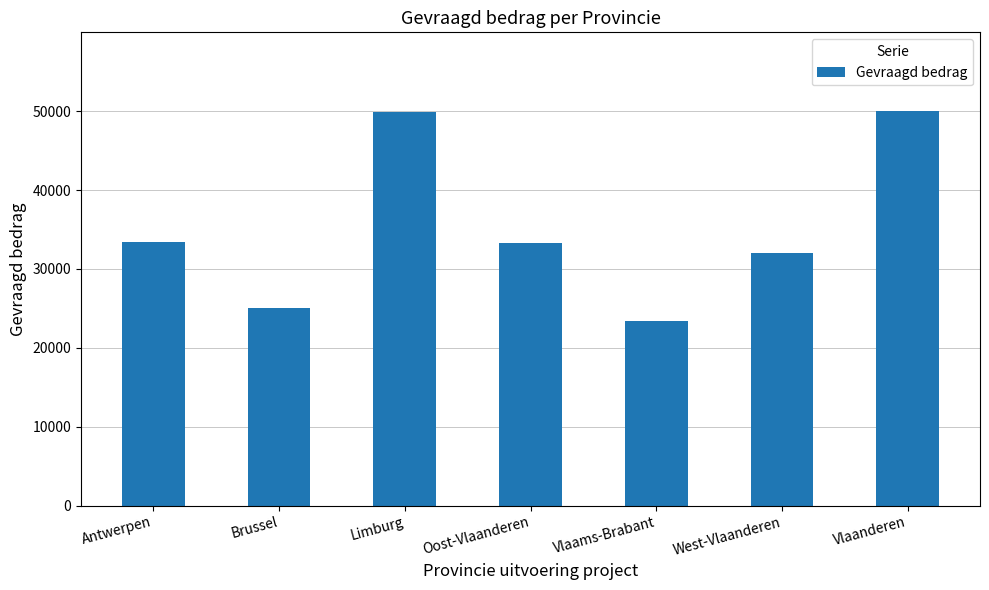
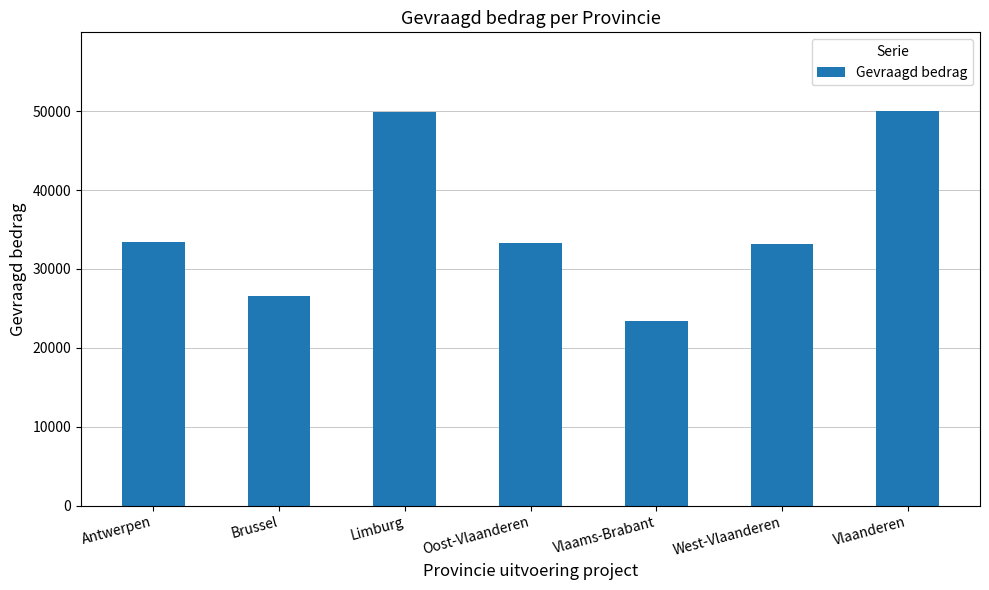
Brussel: 25000 -> 27000
West-Vlaanderen: 32000 -> 33000
